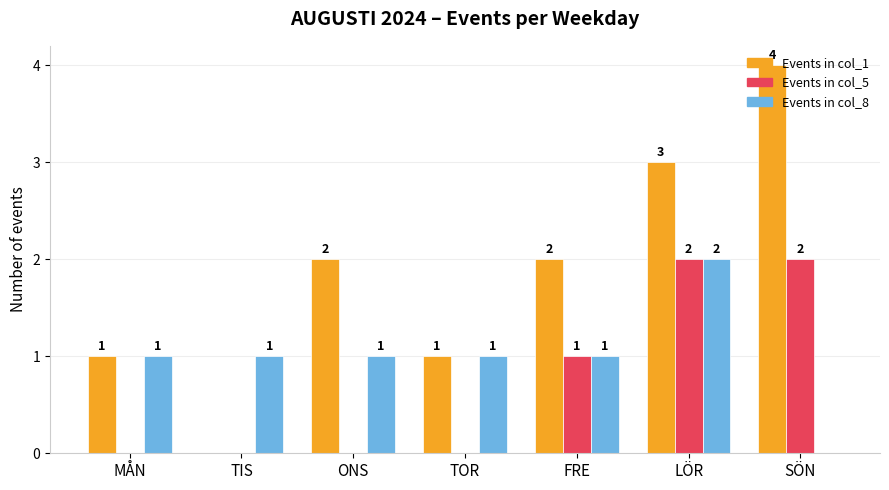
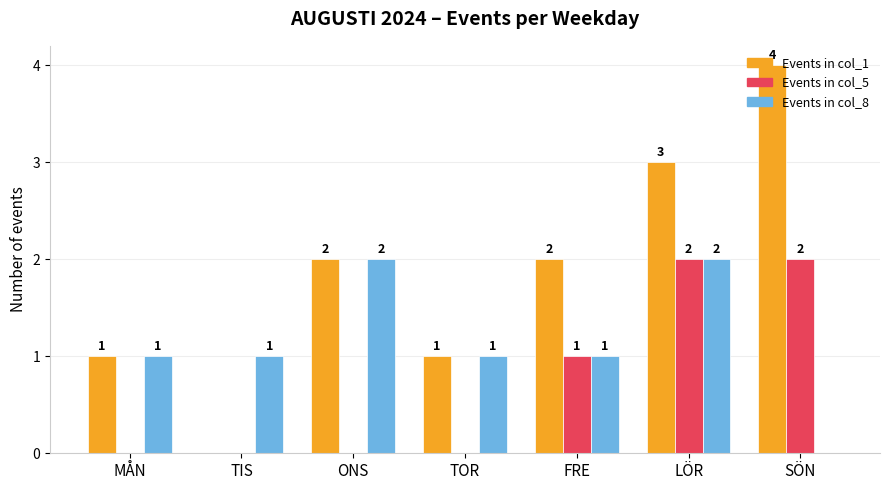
Events in col_8, ONS: 1 -> 2
